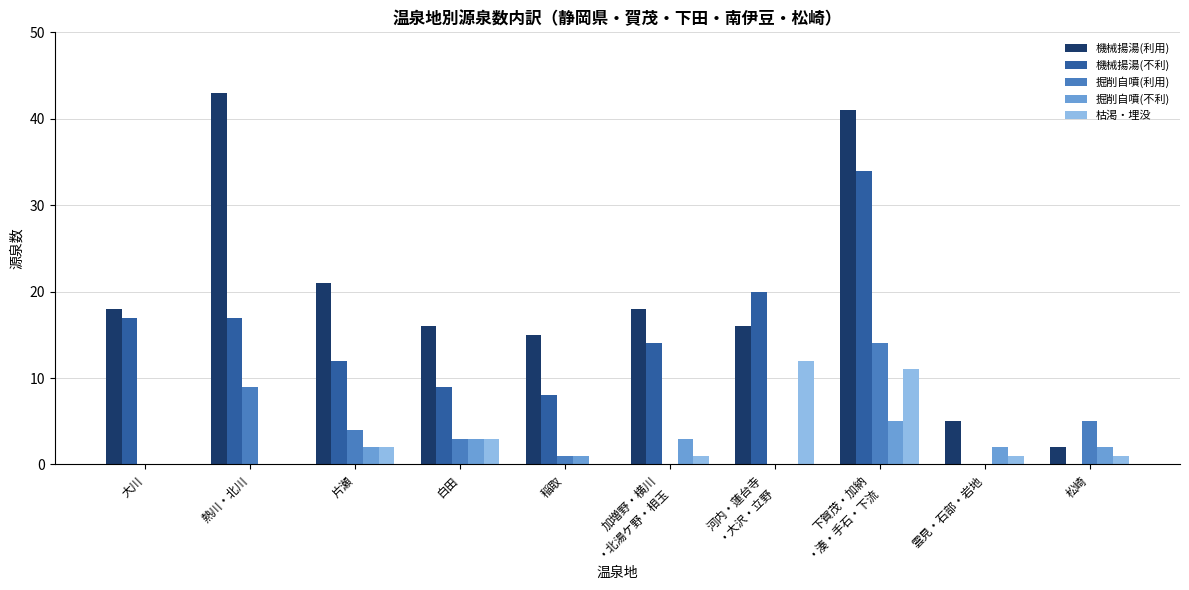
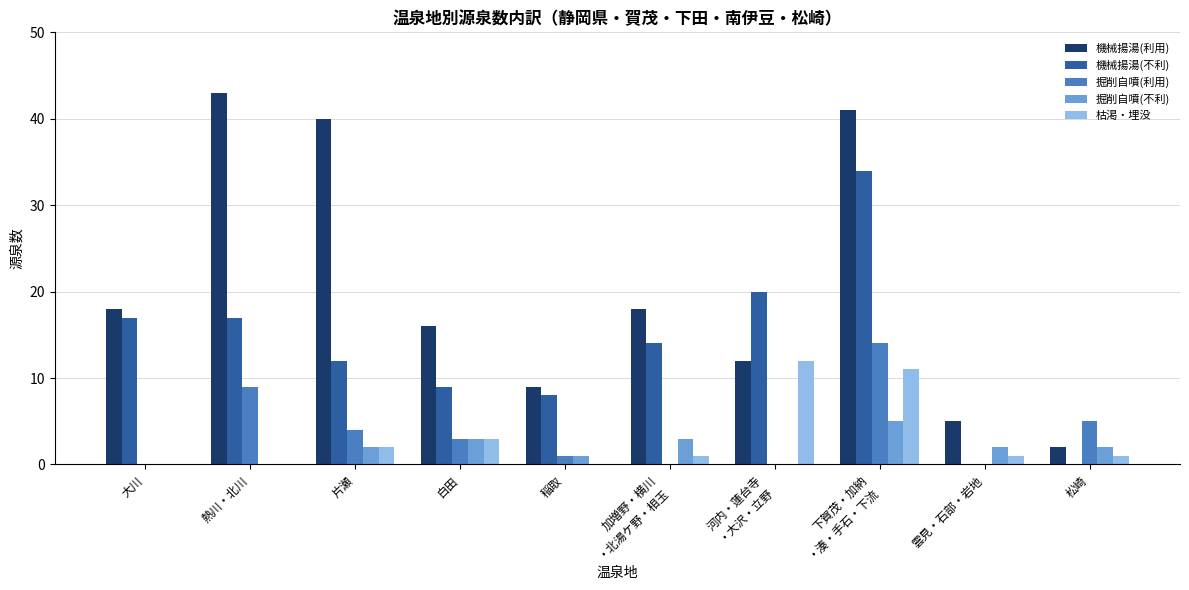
機械揚湯(利用), 片瀬: 21 -> 40
機械揚湯(利用), 稲取: 15 -> 9
機械揚湯(利用), 河内・蓮台寺 ・大沢・立野: 16 -> 12
